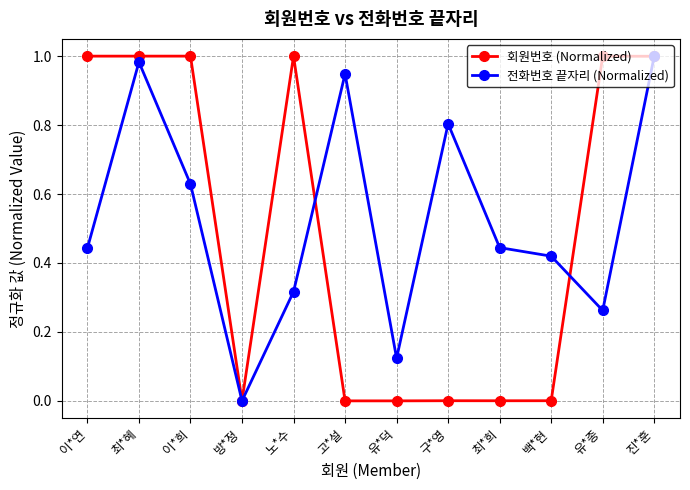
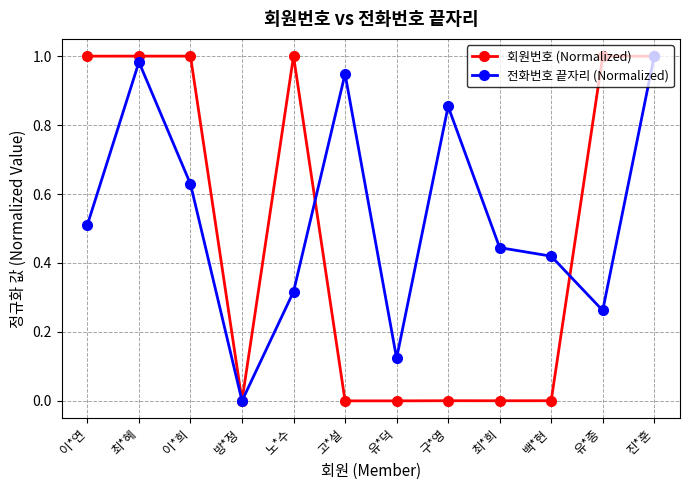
전화번호 끝자리 (Normalized), 이*연: 0.44 -> 0.51
전화번호 끝자리 (Normalized), 구*영: 0.80 -> 0.85
